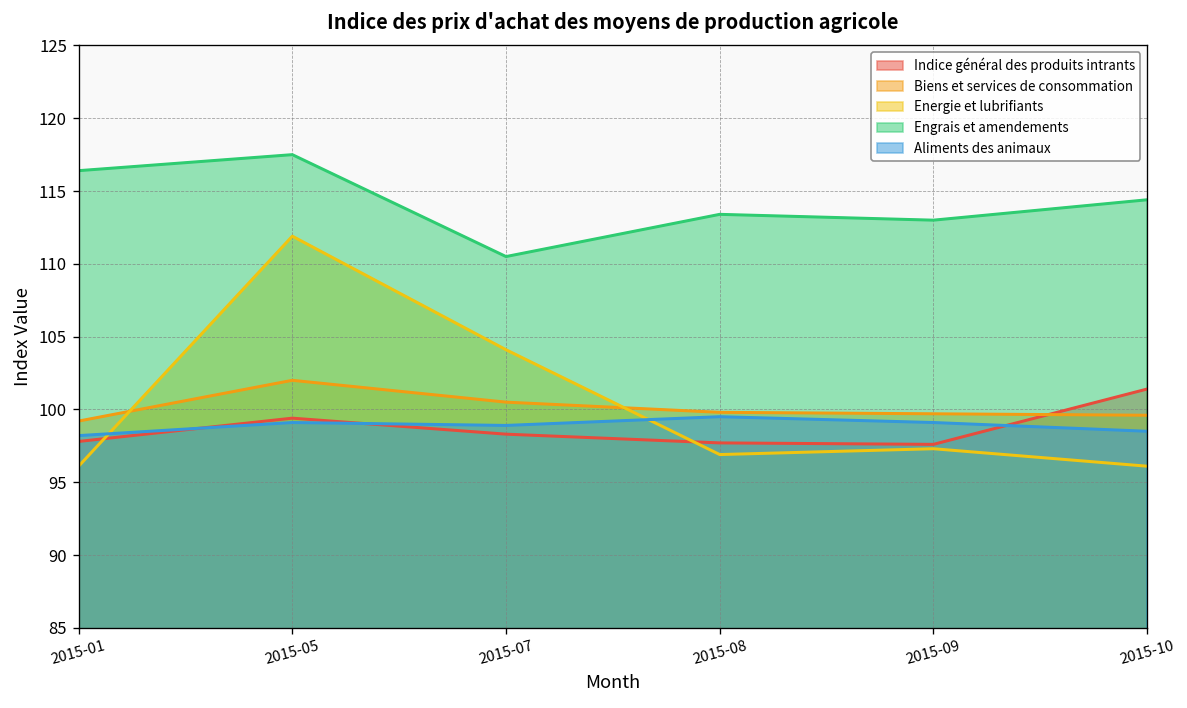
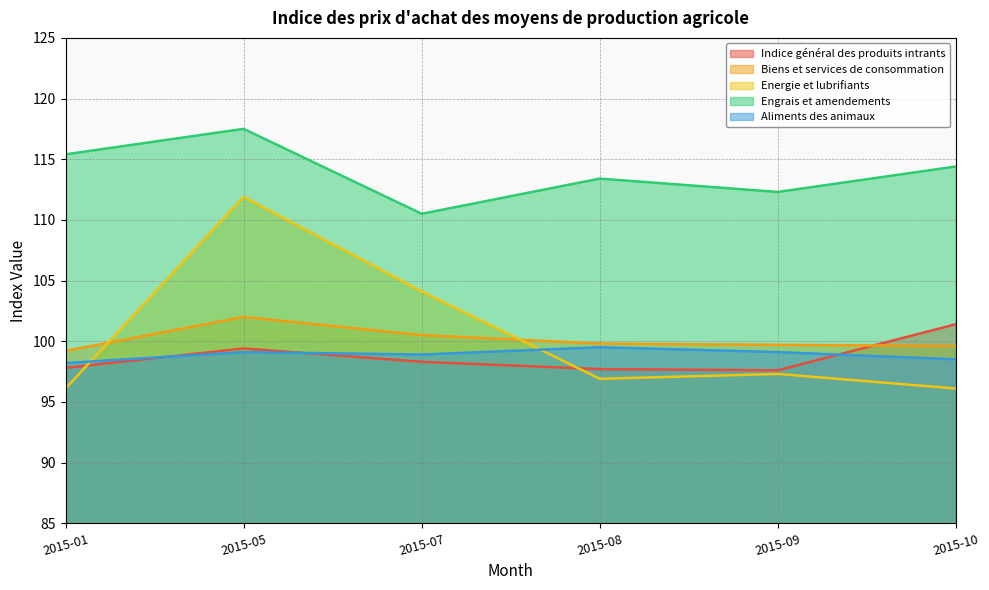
Engrais et amendements, 2015-01: 116.4 -> 115.4
Engrais et amendements, 2015-09: 113.0 -> 112.3
